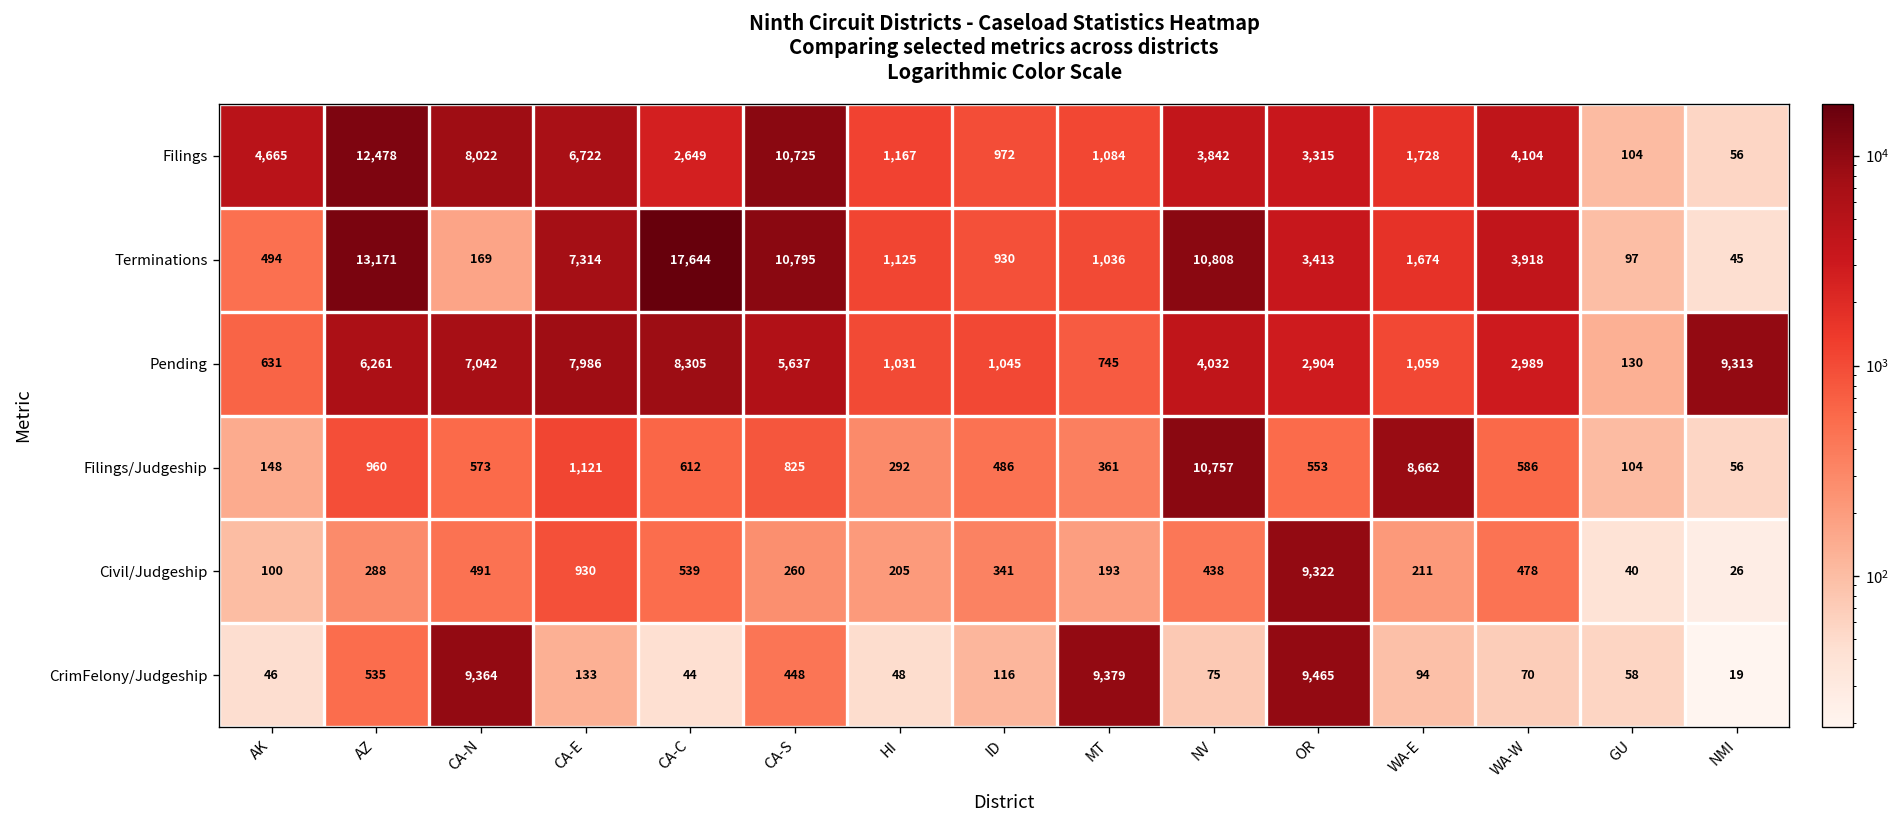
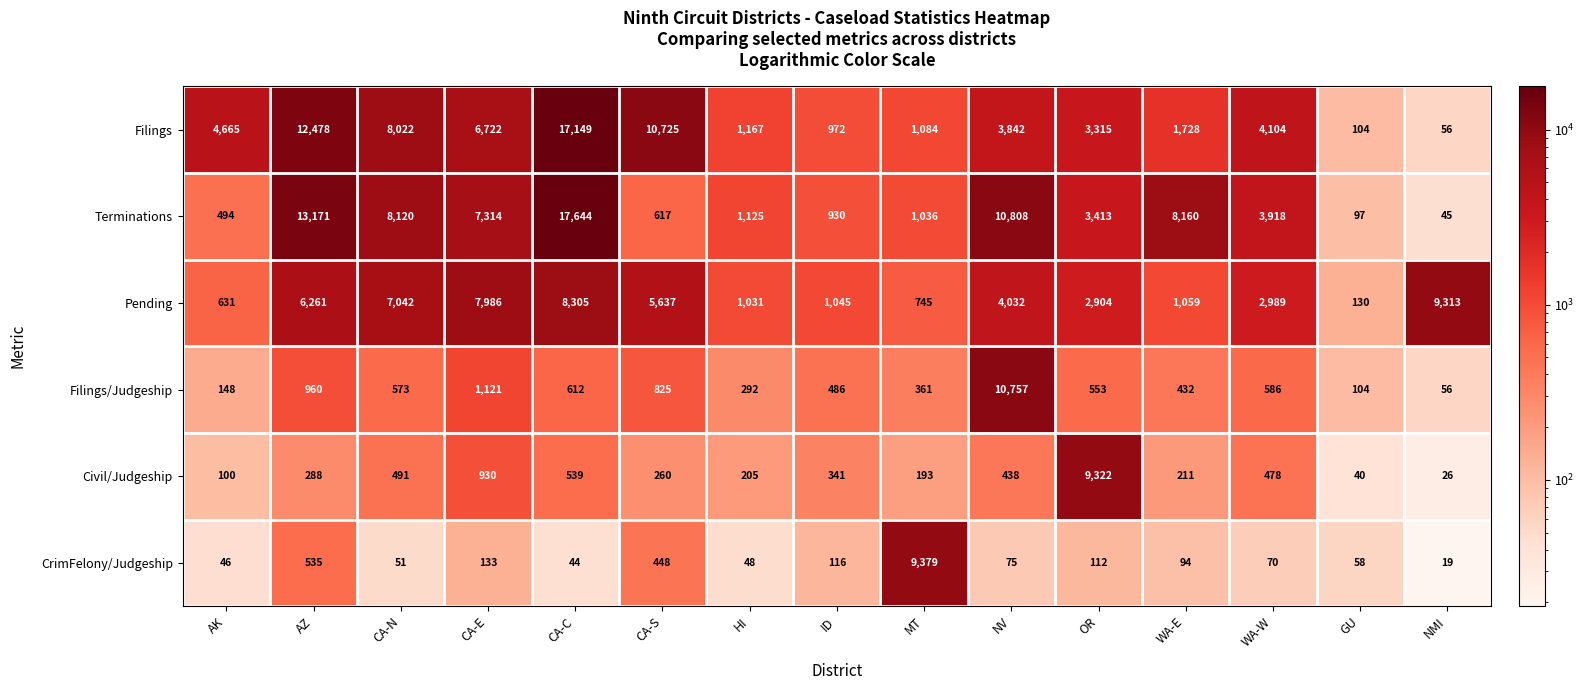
Filings, CA-C: 2,649 -> 17,149
Terminations, CA-N: 169 -> 8,120
Terminations, CA-S: 10,795 -> 617
Terminations, WA-E: 1,674 -> 8,160
Filings/Judgeship, WA-E: 8,662 -> 432
CrimFelony/Judgeship, CA-N: 9,364 -> 51
CrimFelony/Judgeship, OR: 9,465 -> 112
